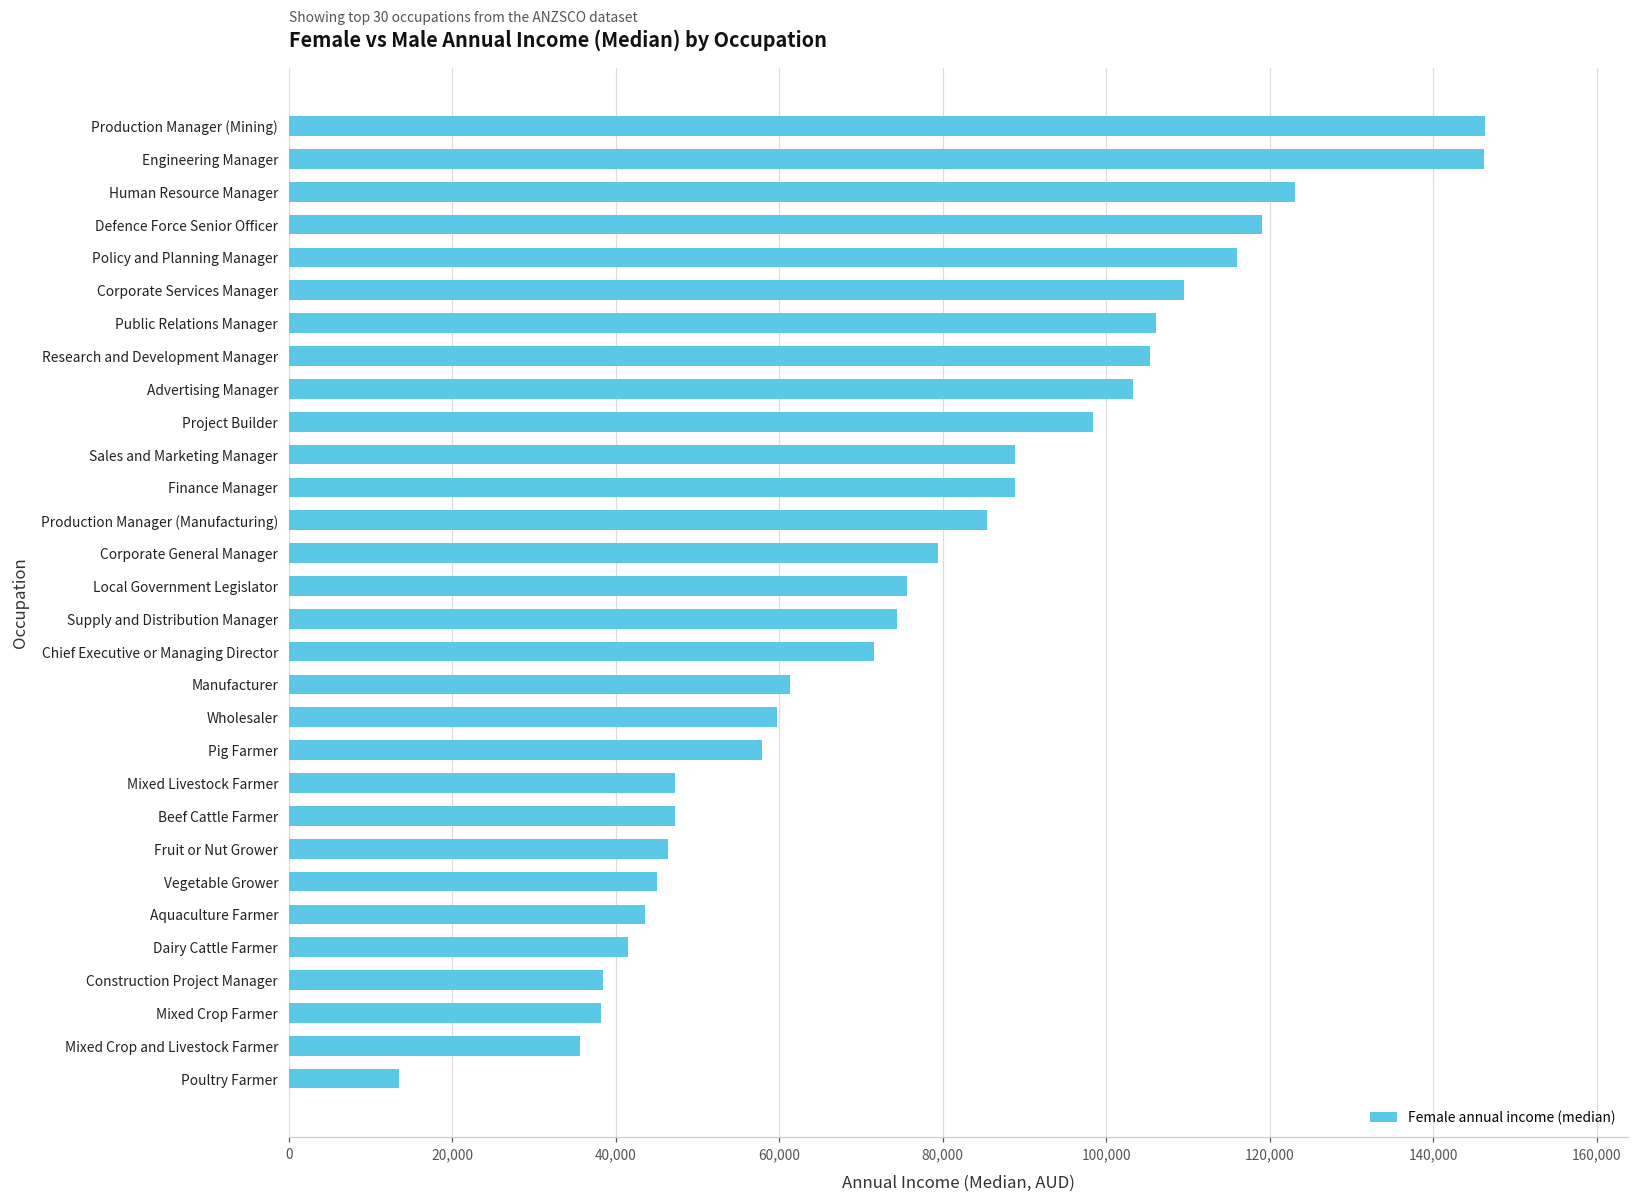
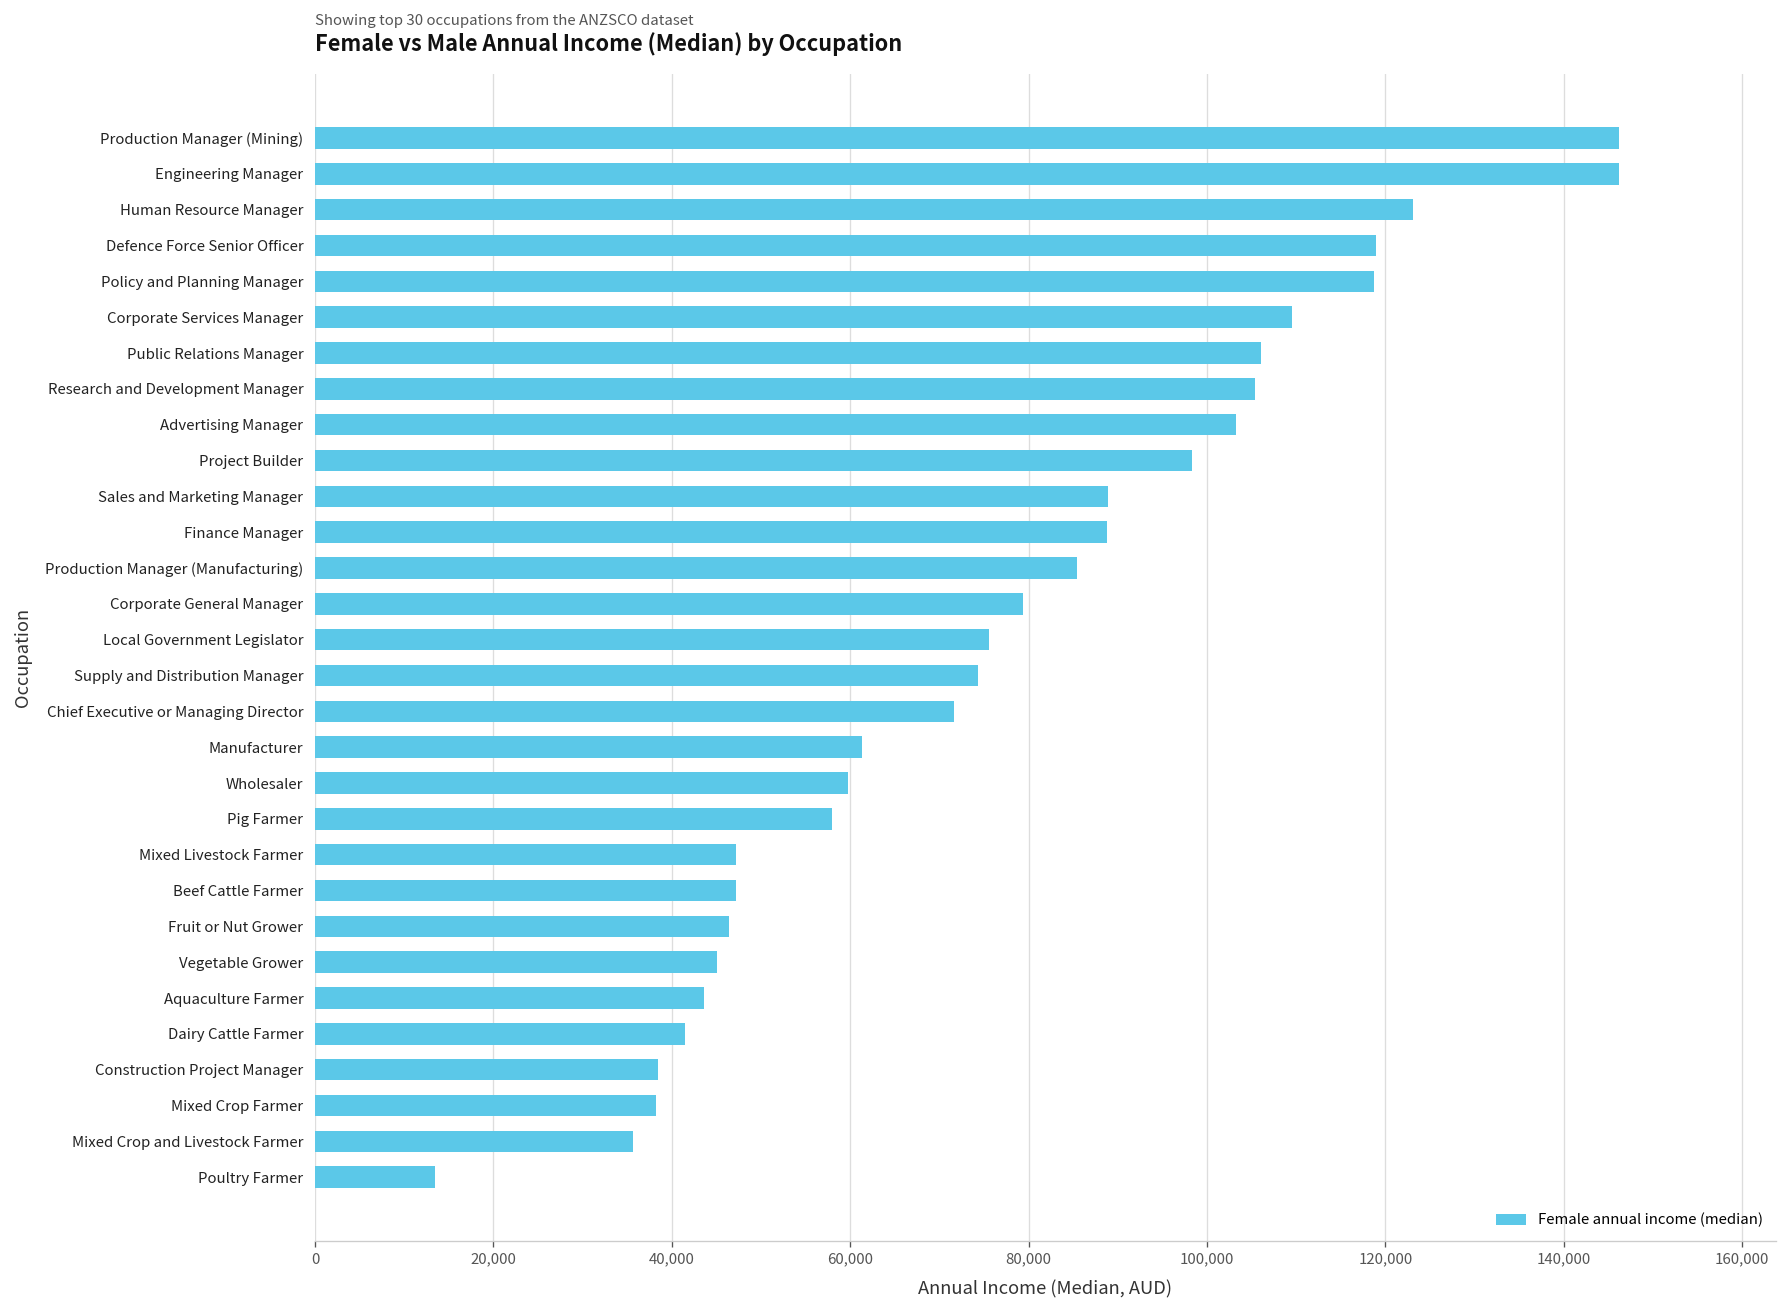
Policy and Planning Manager: 116,000 -> 119,000
